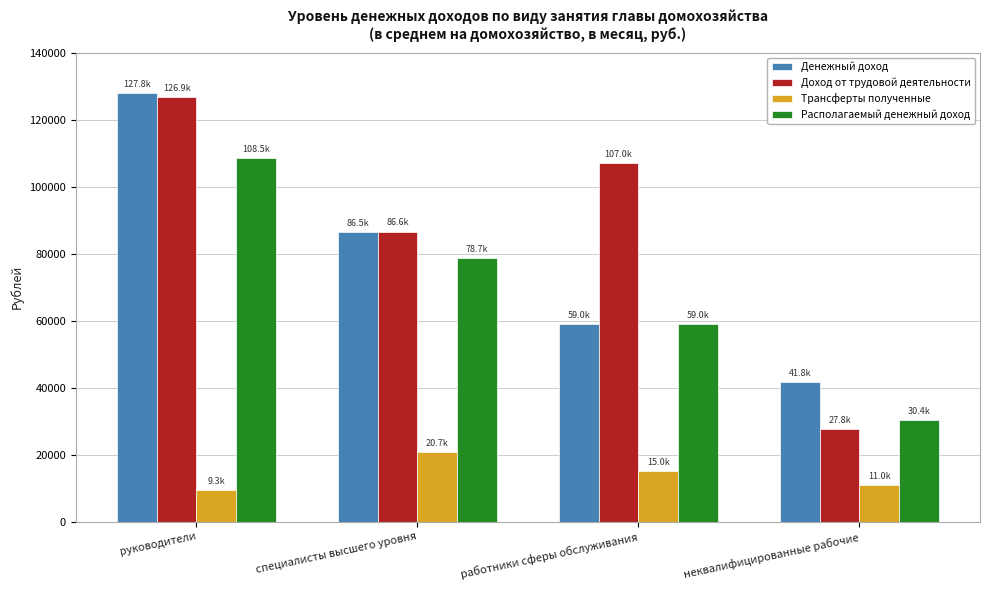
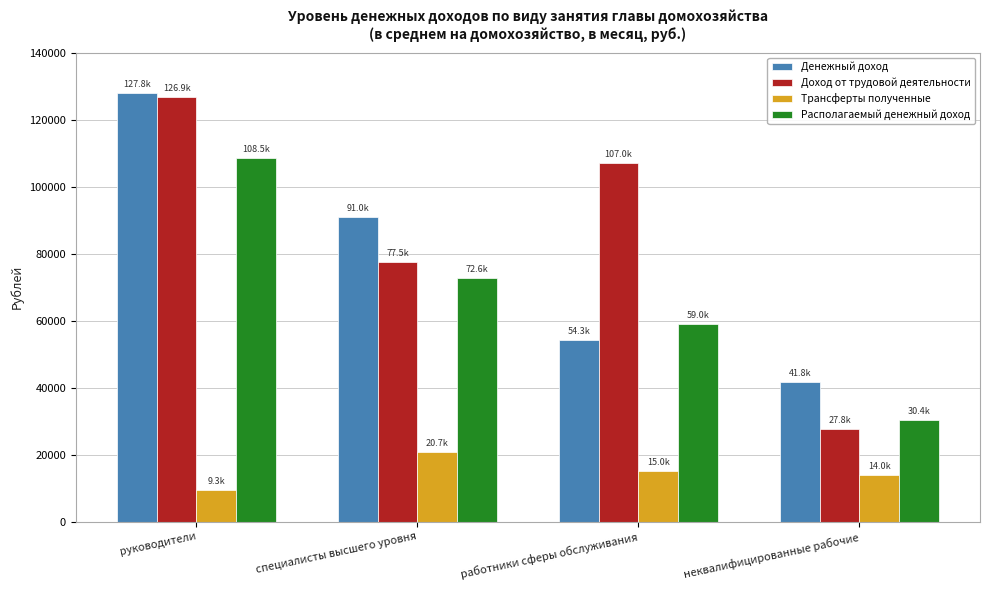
Денежный доход, специалисты высшего уровня: 86.5k -> 91.0k
Доход от трудовой деятельности, специалисты высшего уровня: 86.6k -> 77.5k
Располагаемый денежный доход, специалисты высшего уровня: 78.7k -> 72.6k
Денежный доход, работники сферы обслуживания: 59.0k -> 54.3k
Трансферты полученные, неквалифицированные рабочие: 11.0k -> 14.0k
